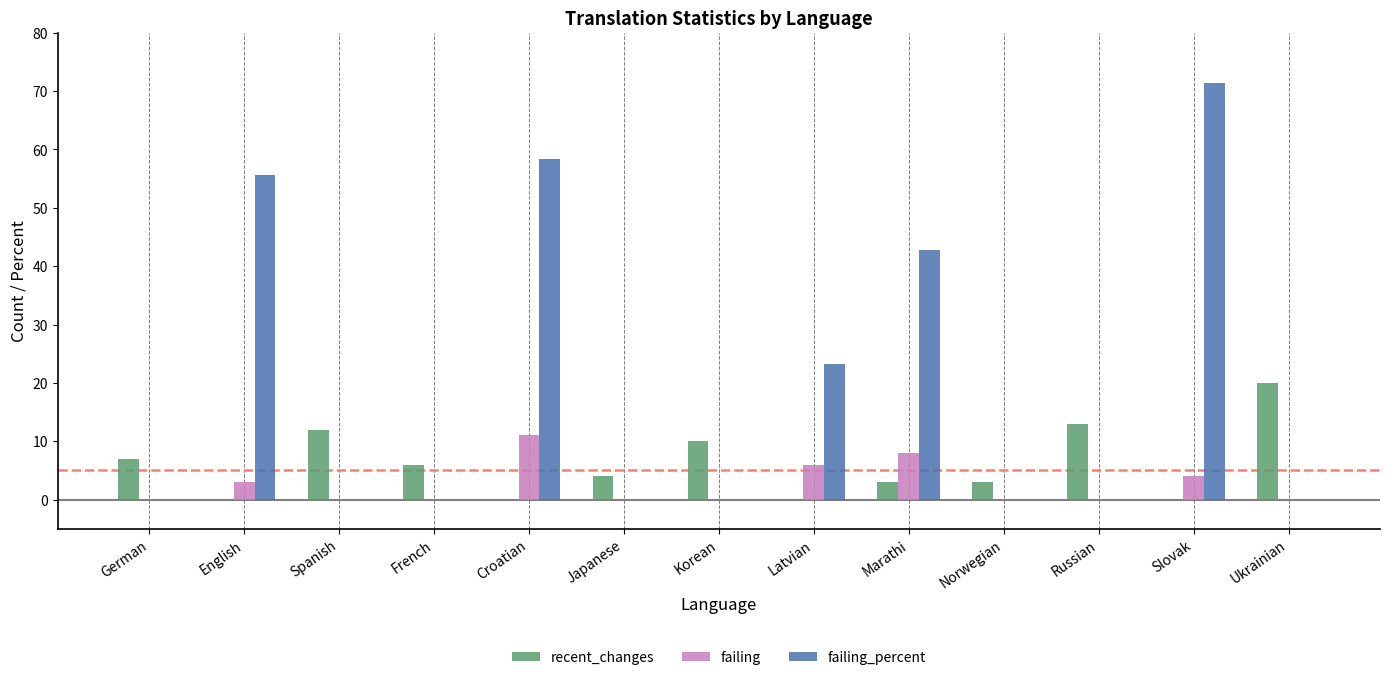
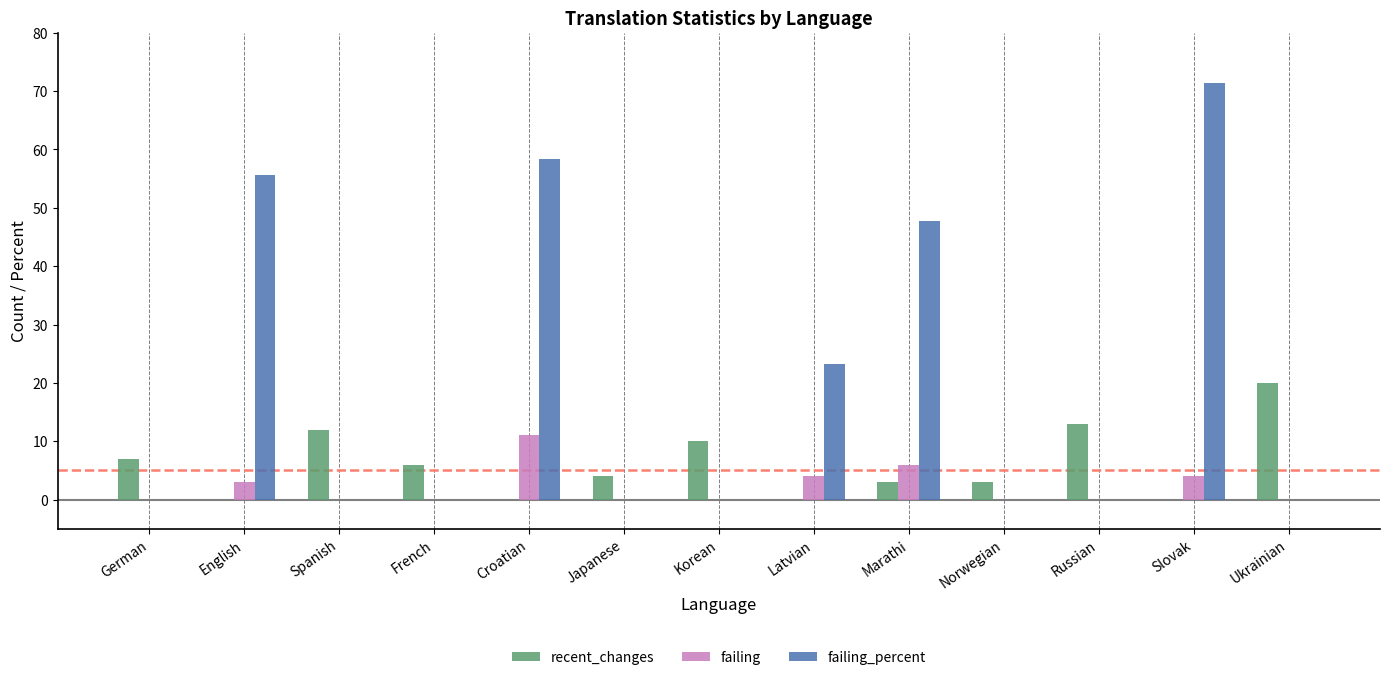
failing, Latvian: 6 -> 4
failing, Marathi: 8 -> 6
failing_percent, Marathi: 43 -> 48
